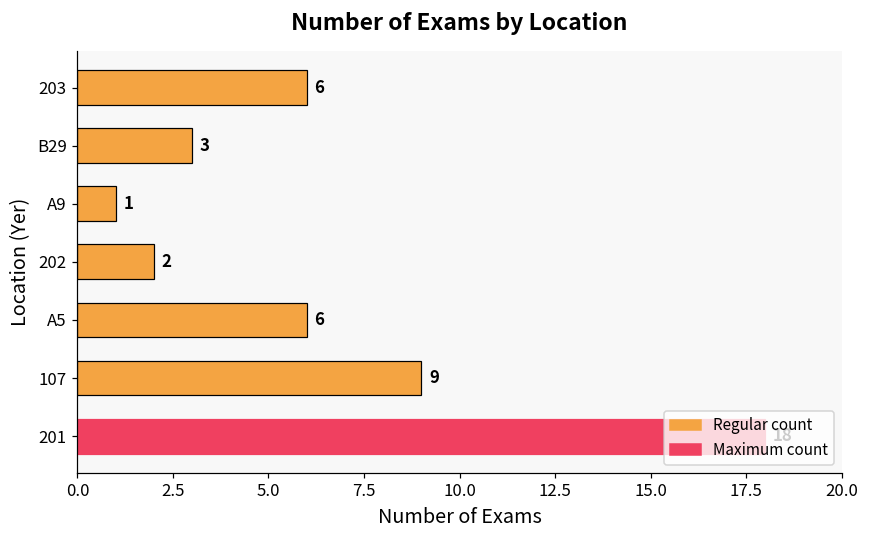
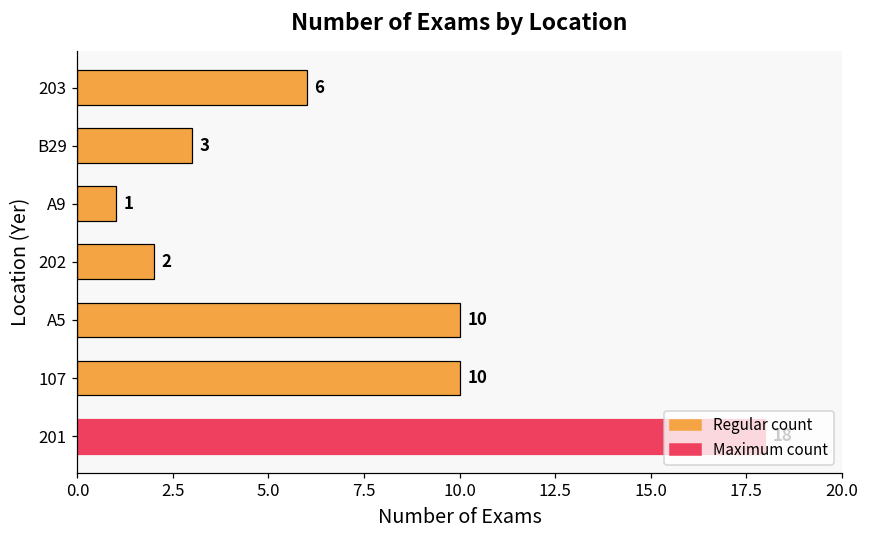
A5: 6 -> 10
107: 9 -> 10
